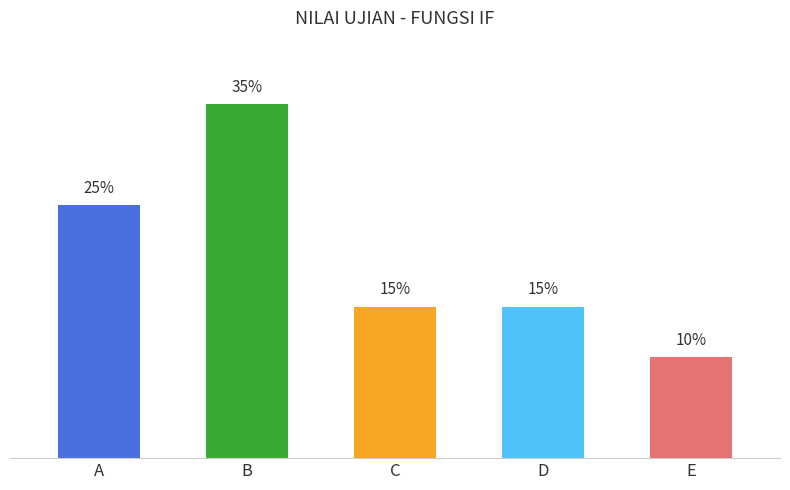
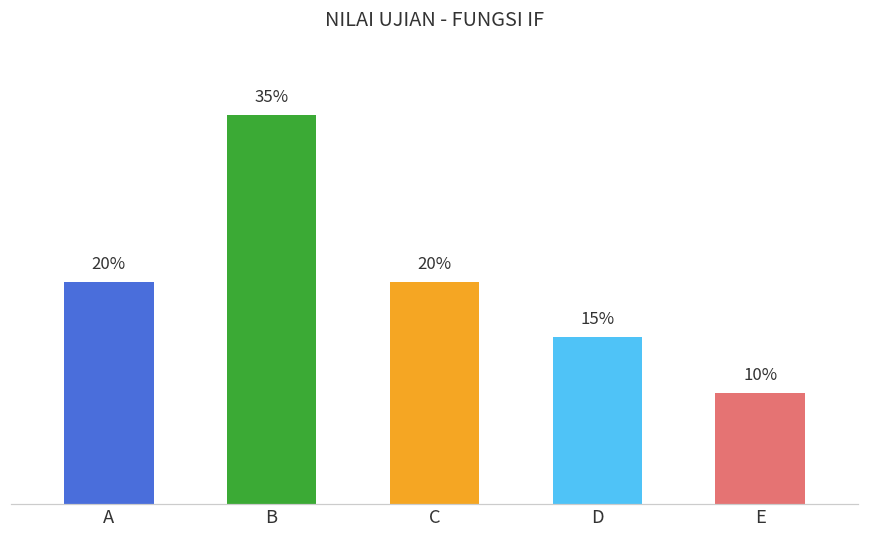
A: 25% -> 20%
C: 15% -> 20%
